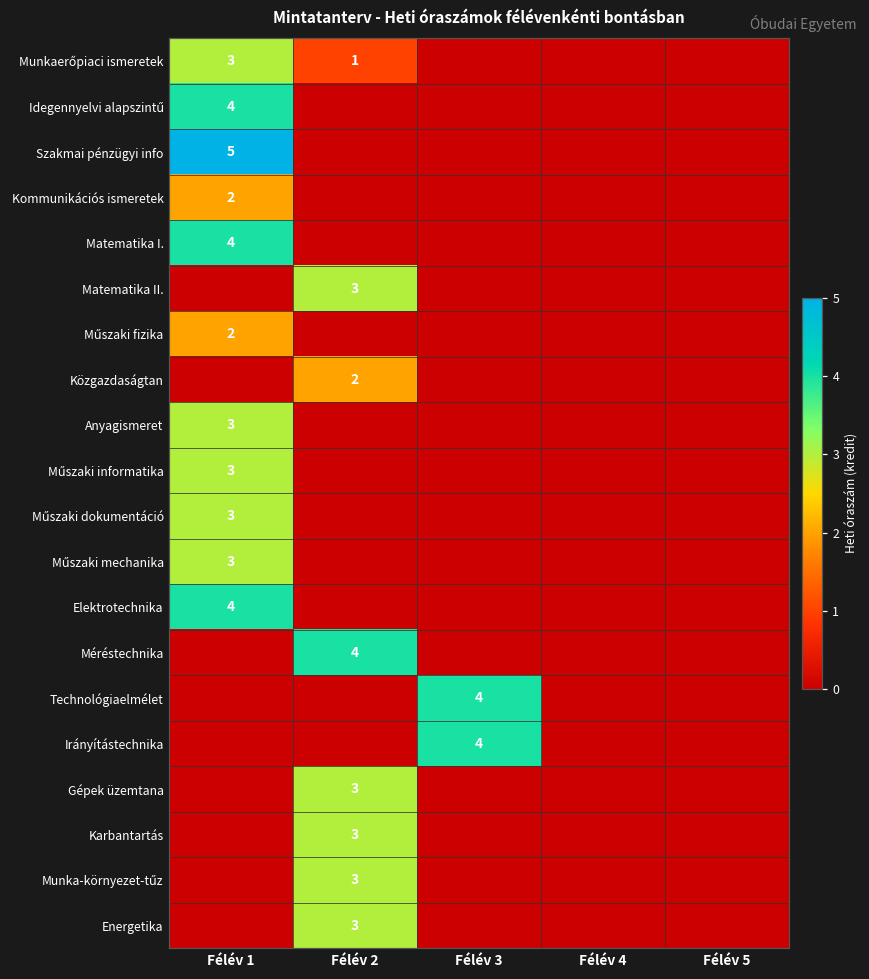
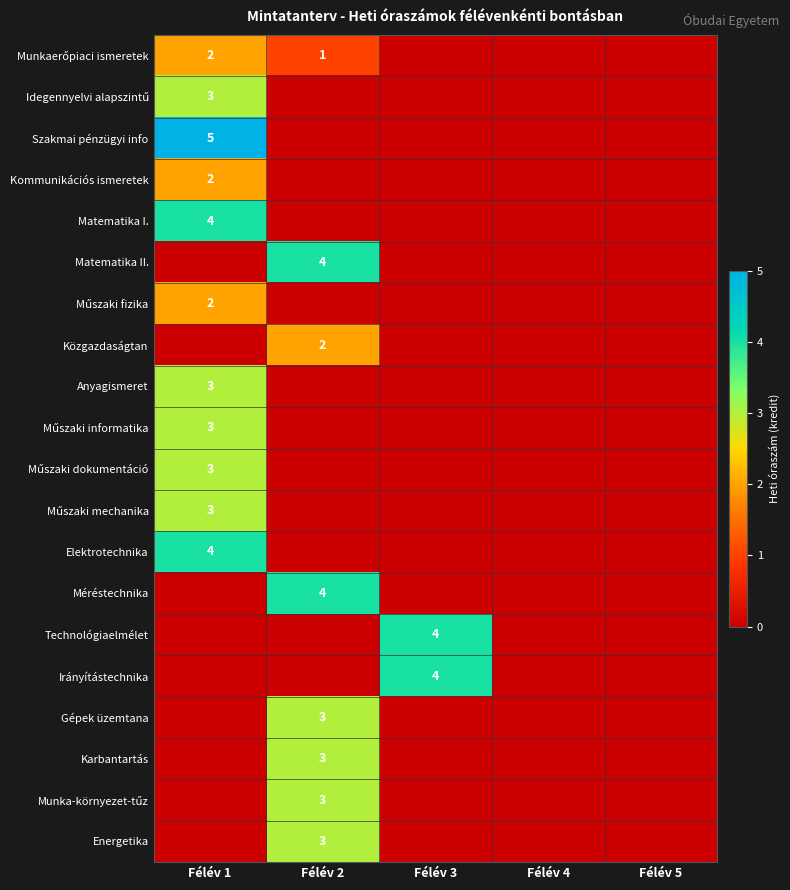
Munkaerőpiaci ismeretek, Félév 1: 3 -> 2
Idegennyelvi alapszintű, Félév 1: 4 -> 3
Matematika II., Félév 2: 3 -> 4
